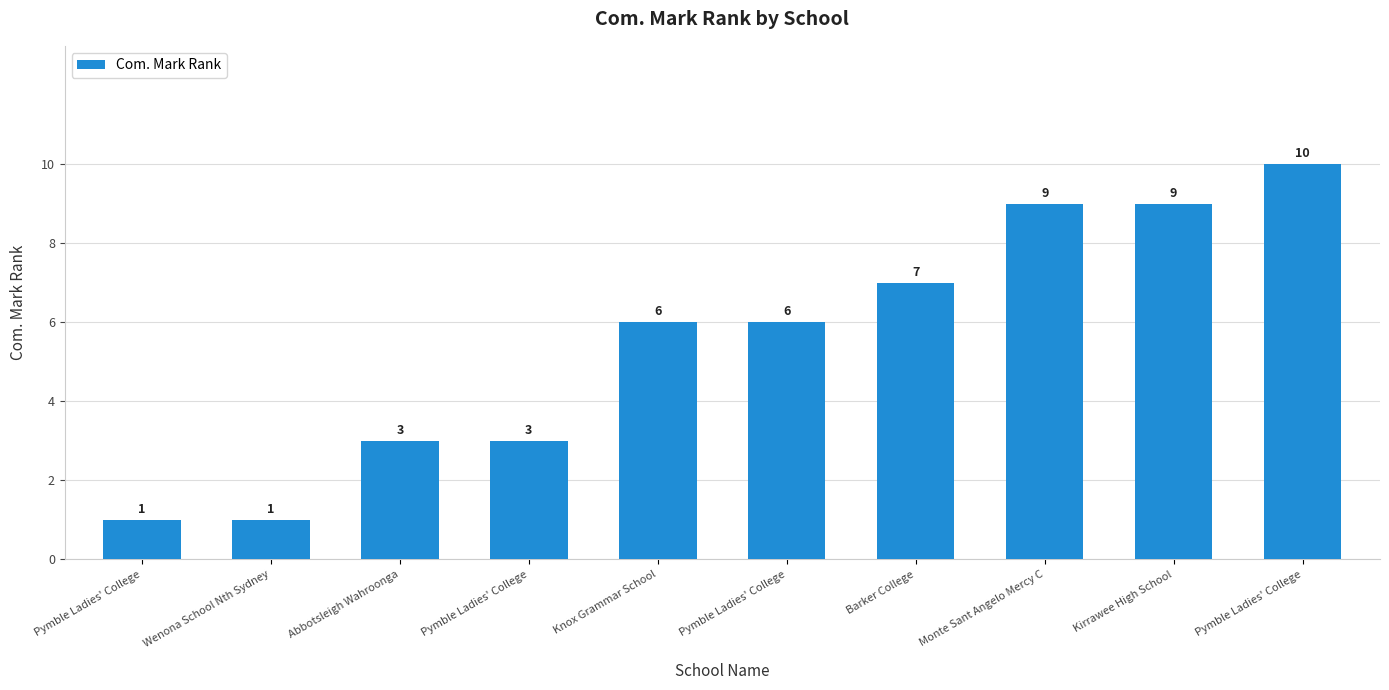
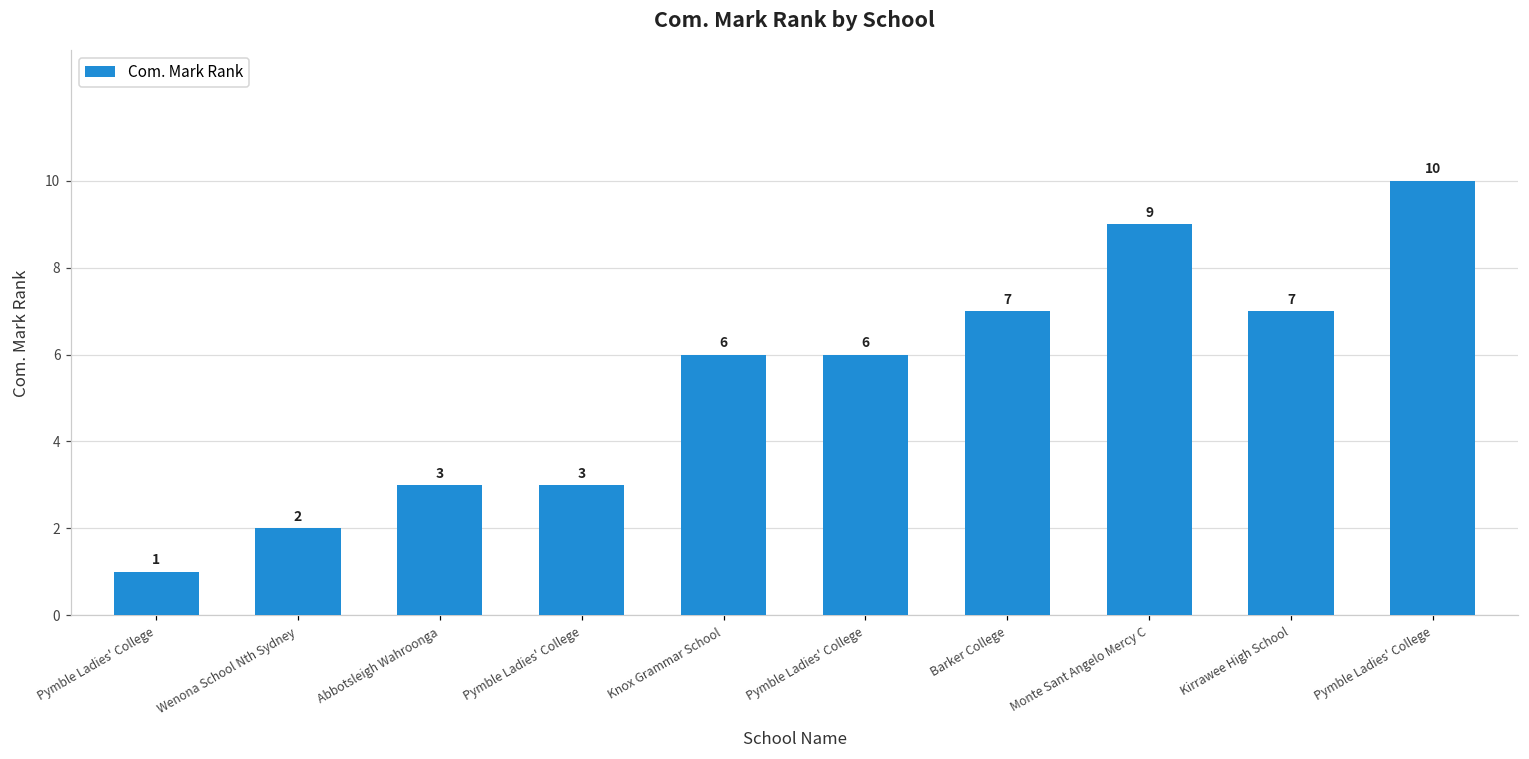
Wenona School Nth Sydney: 1 -> 2
Kirrawee High School: 9 -> 7
